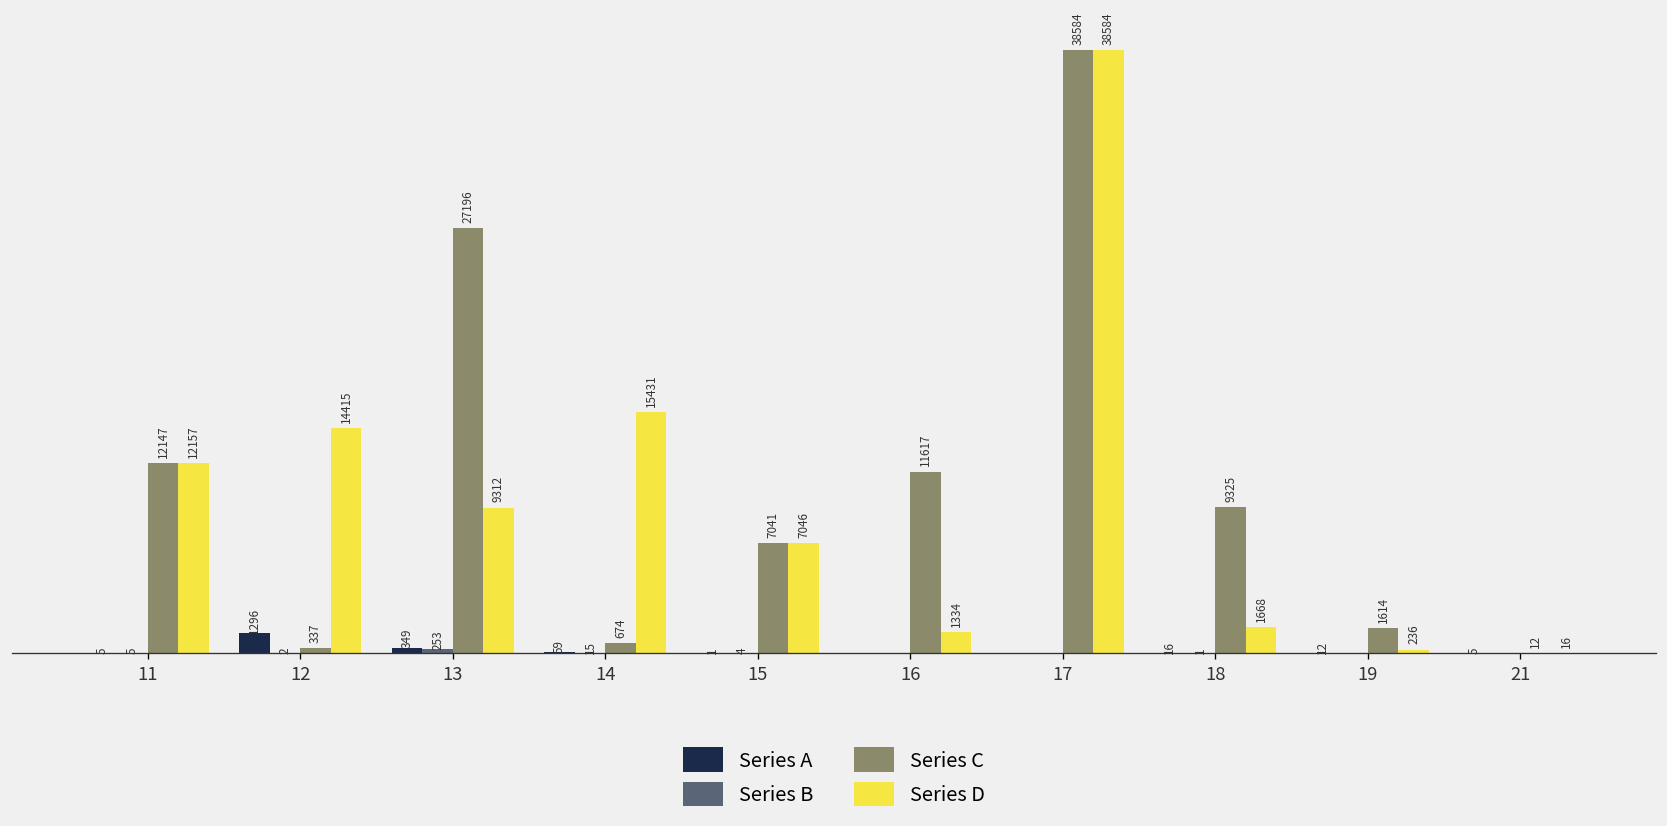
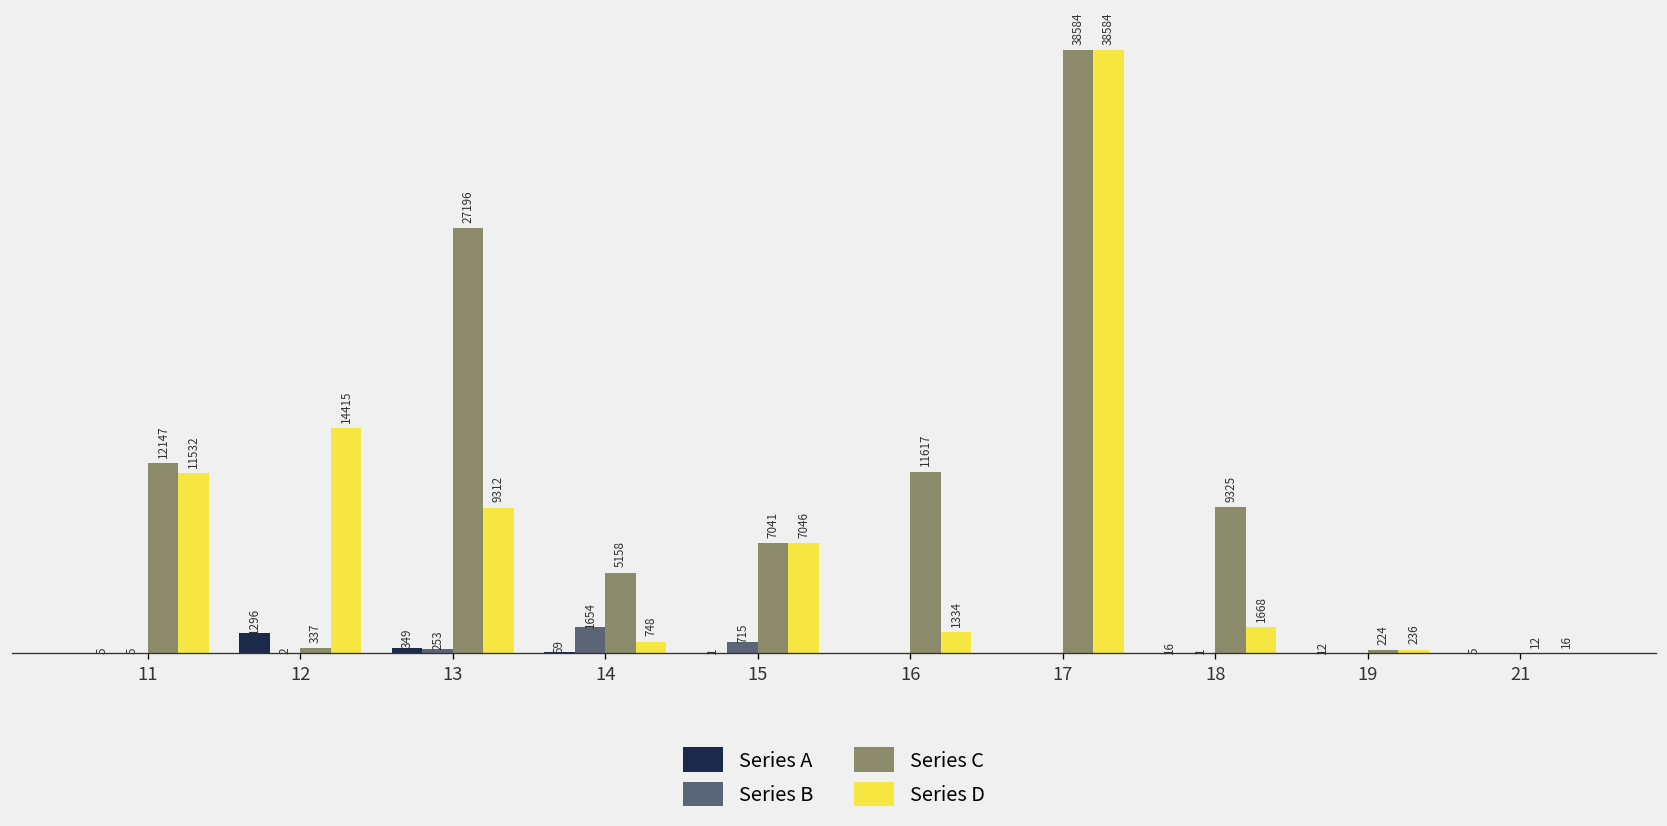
Series D, 11: 12157 -> 11532
Series B, 14: 15 -> 1654
Series C, 14: 674 -> 5158
Series D, 14: 15431 -> 748
Series B, 15: 4 -> 715
Series C, 19: 1614 -> 224
